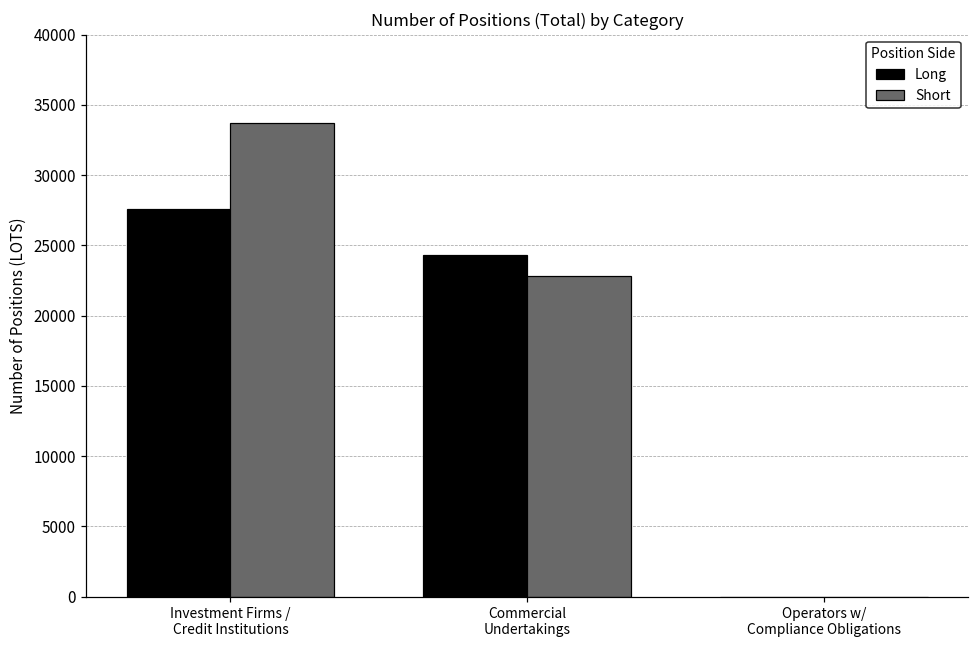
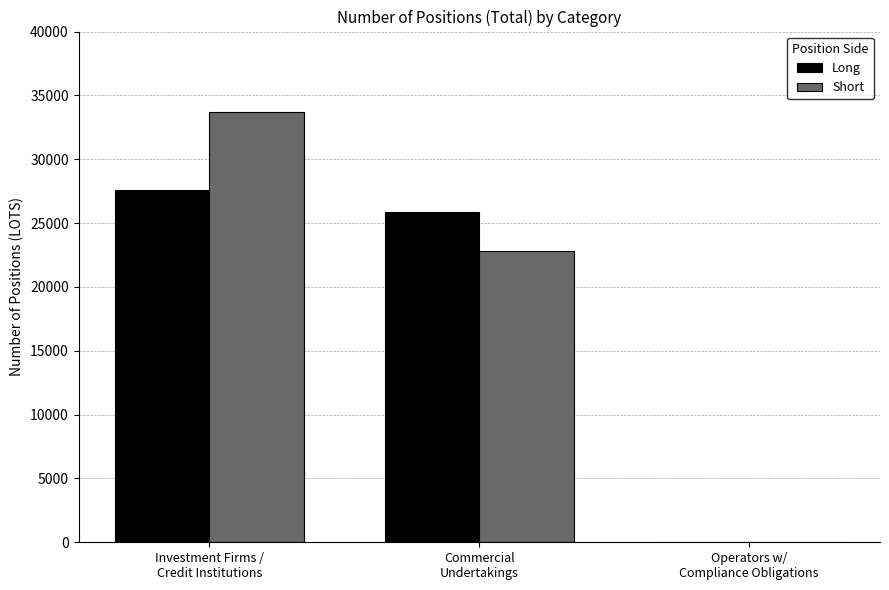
Long, Commercial Undertakings: 24300 -> 25900
